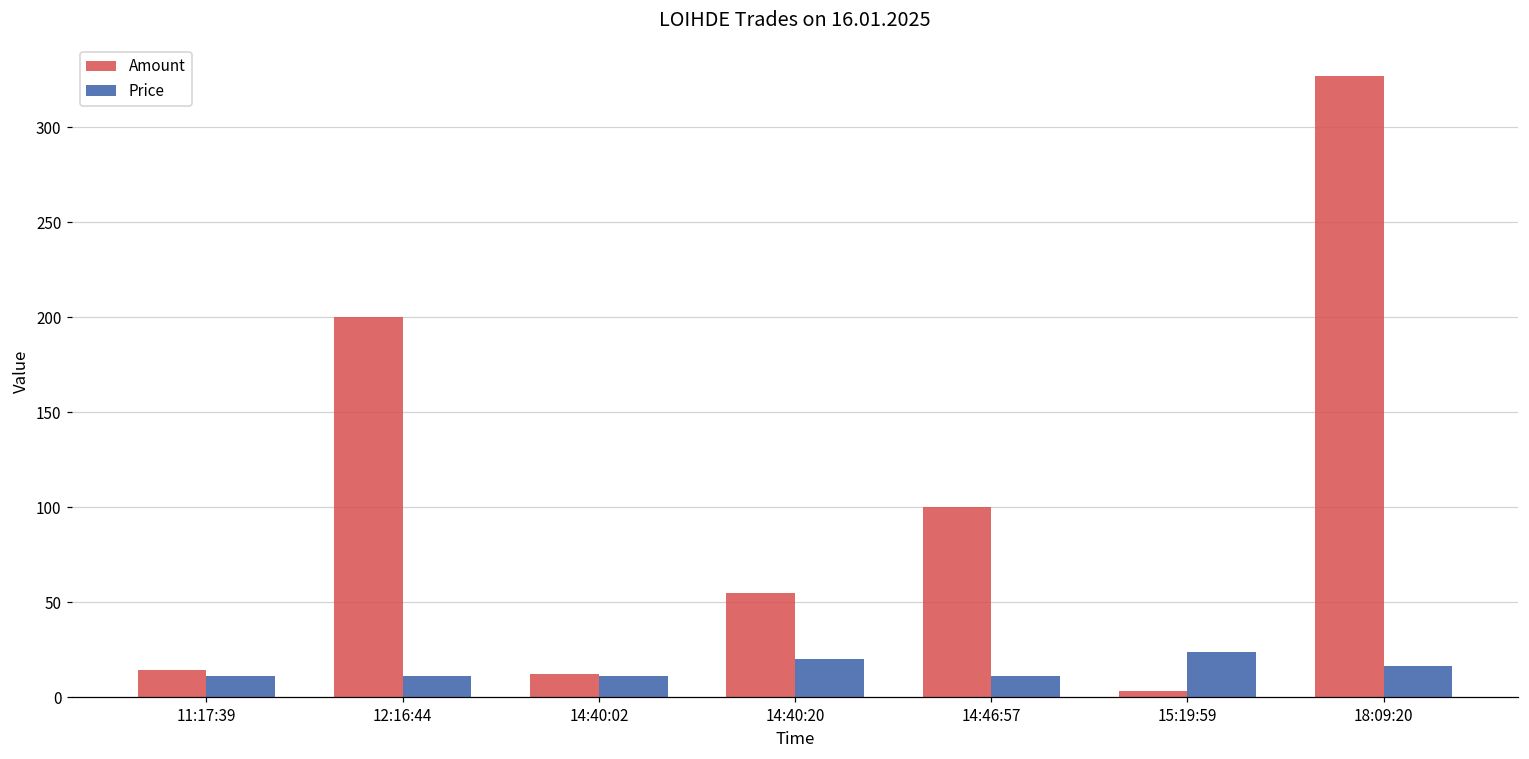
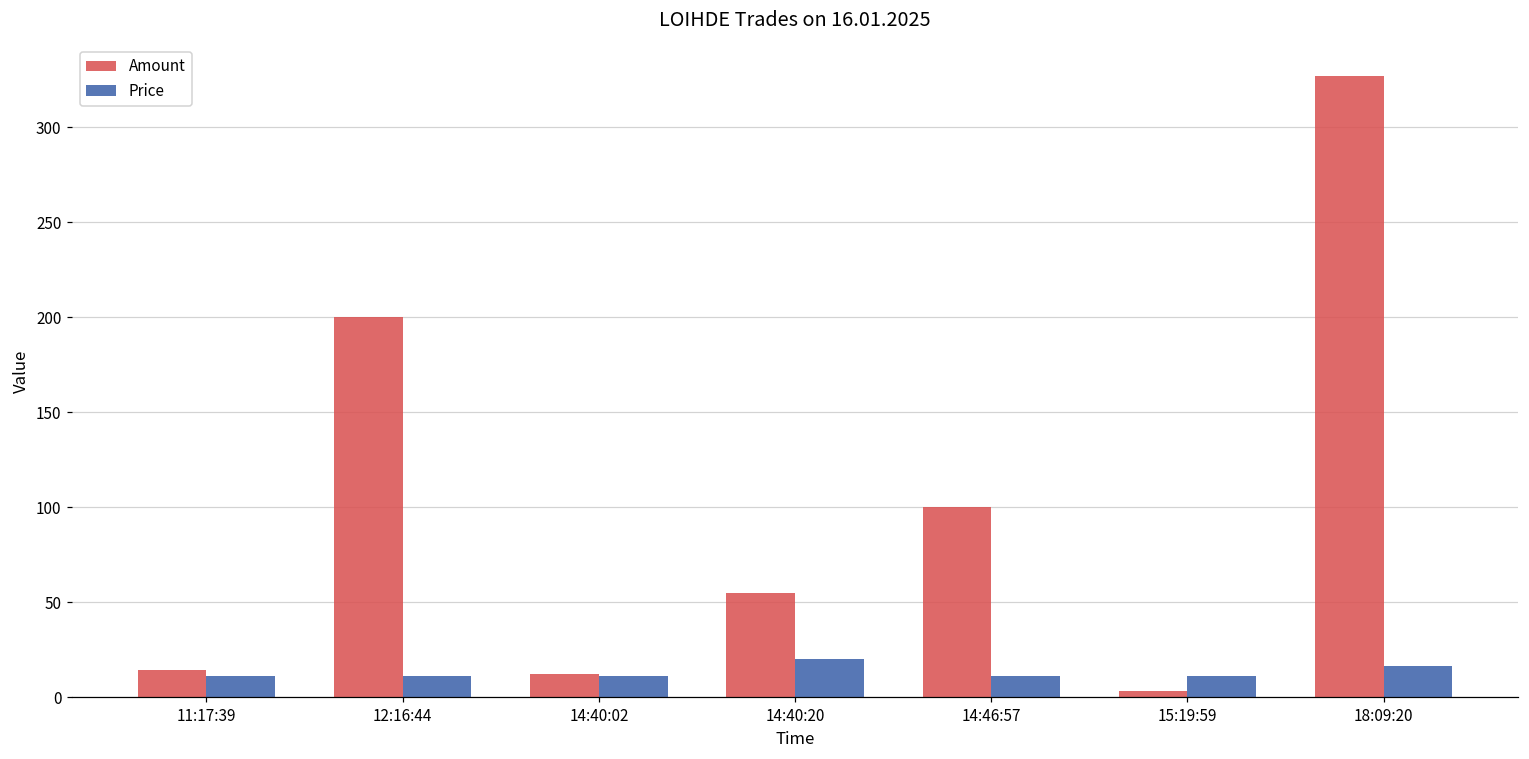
Price, 15:19:59: 24 -> 11
